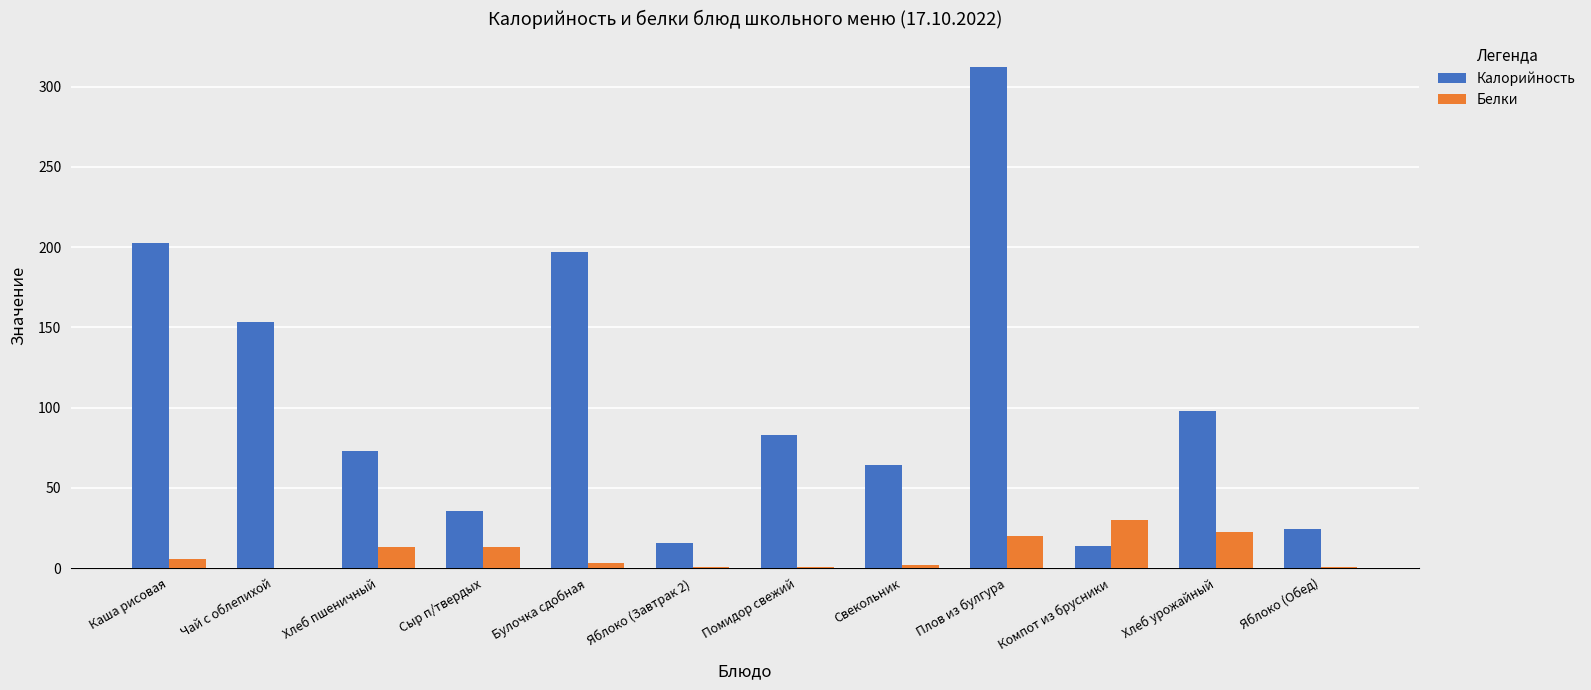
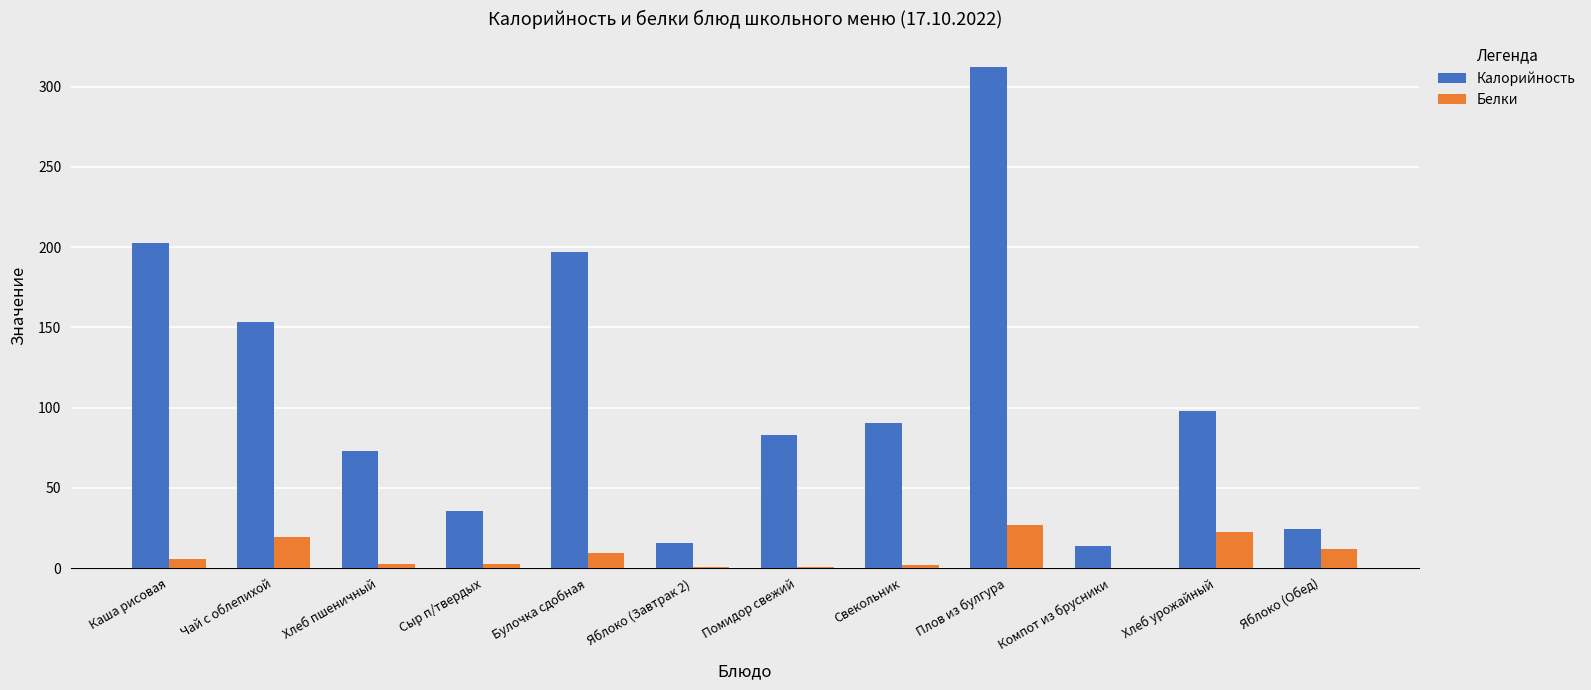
Белки, Чай с облепихой: 0 -> 19
Белки, Хлеб пшеничный: 13 -> 3
Белки, Сыр п/твердых: 13 -> 2
Белки, Булочка сдобная: 3 -> 9
Калорийность, Свекольник: 64 -> 90
Белки, Плов из булгура: 20 -> 27
Белки, Компот из брусники: 30 -> 0
Белки, Яблоко (Обед): 1 -> 12
